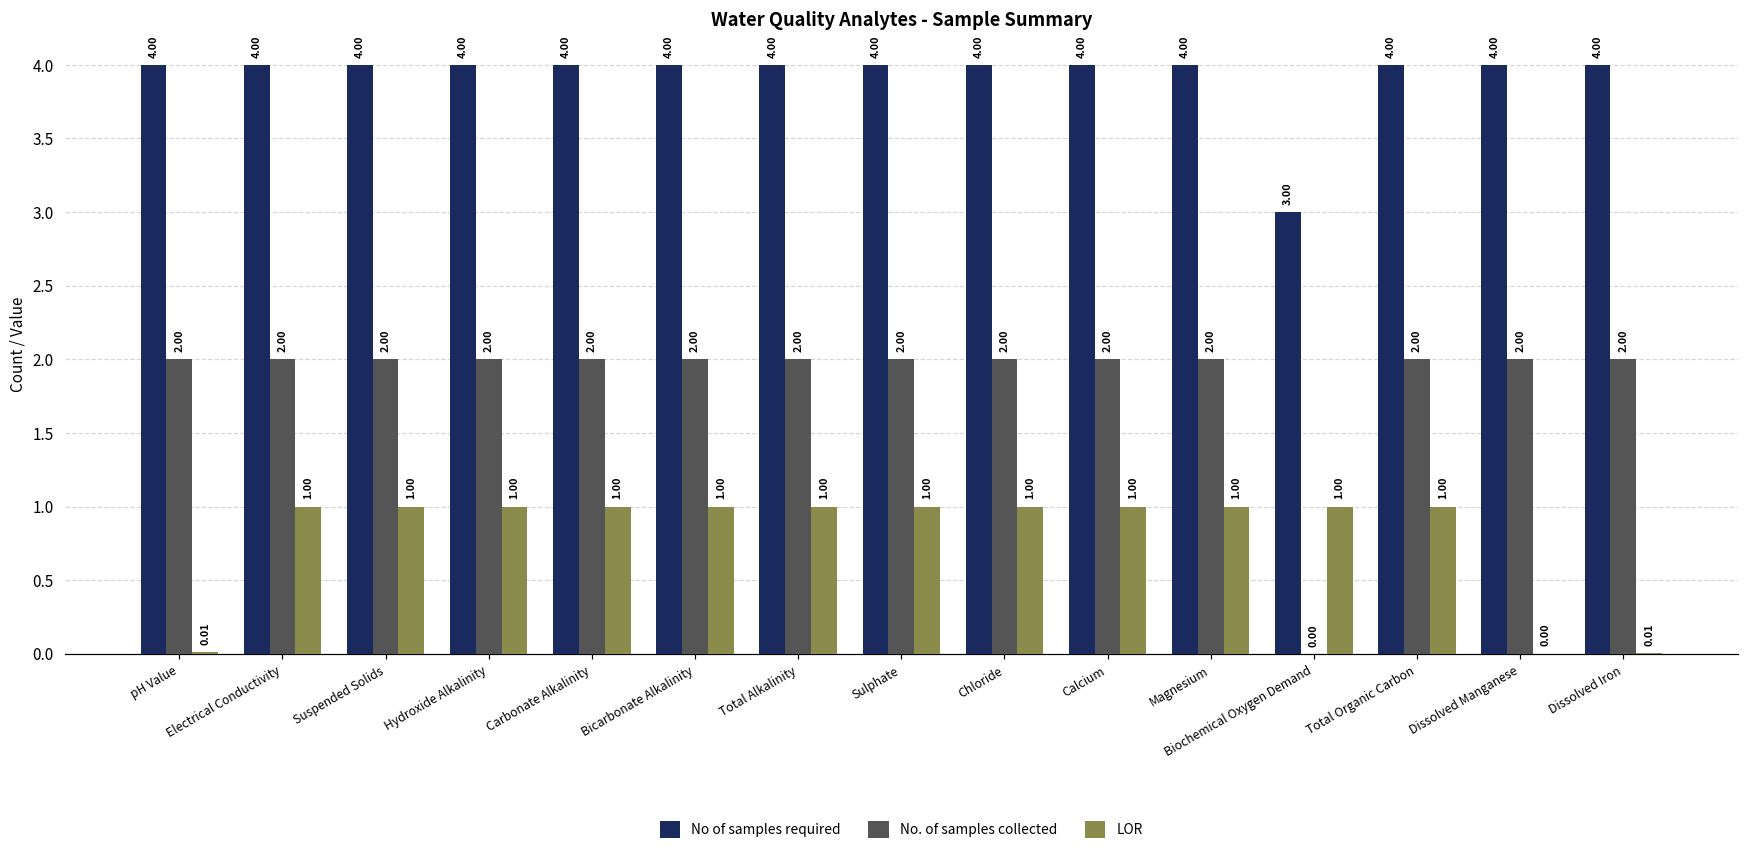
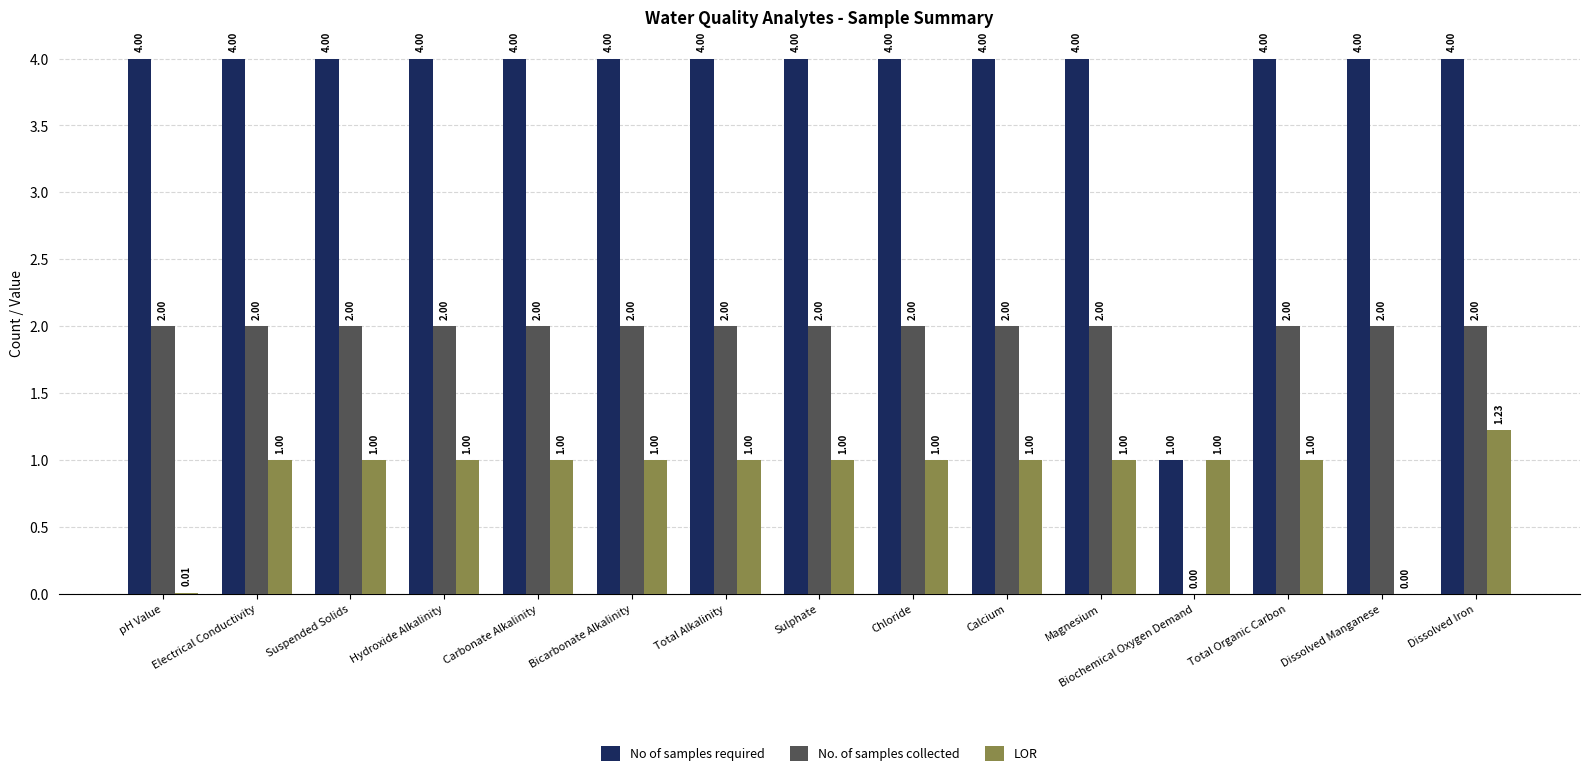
No of samples required, Biochemical Oxygen Demand: 3.00 -> 1.00
LOR, Dissolved Iron: 0.01 -> 1.23
